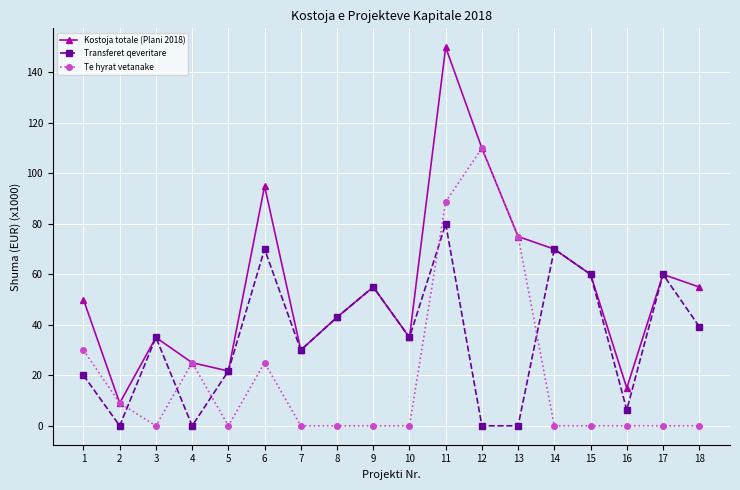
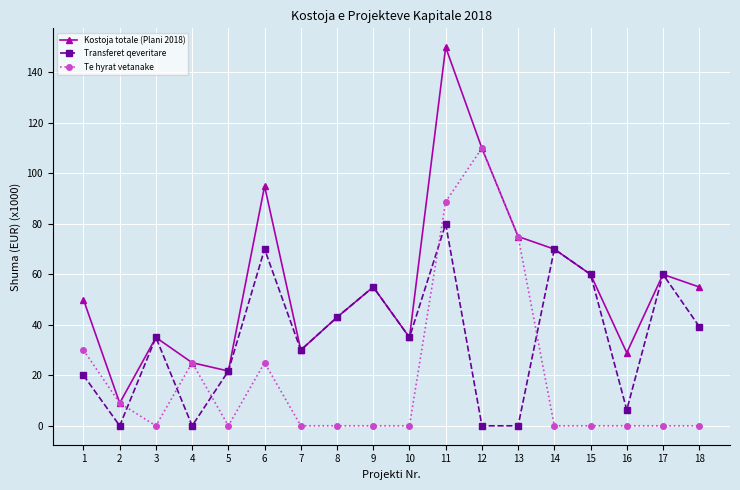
Kostoja totale (Plani 2018), 16: 15 -> 29
